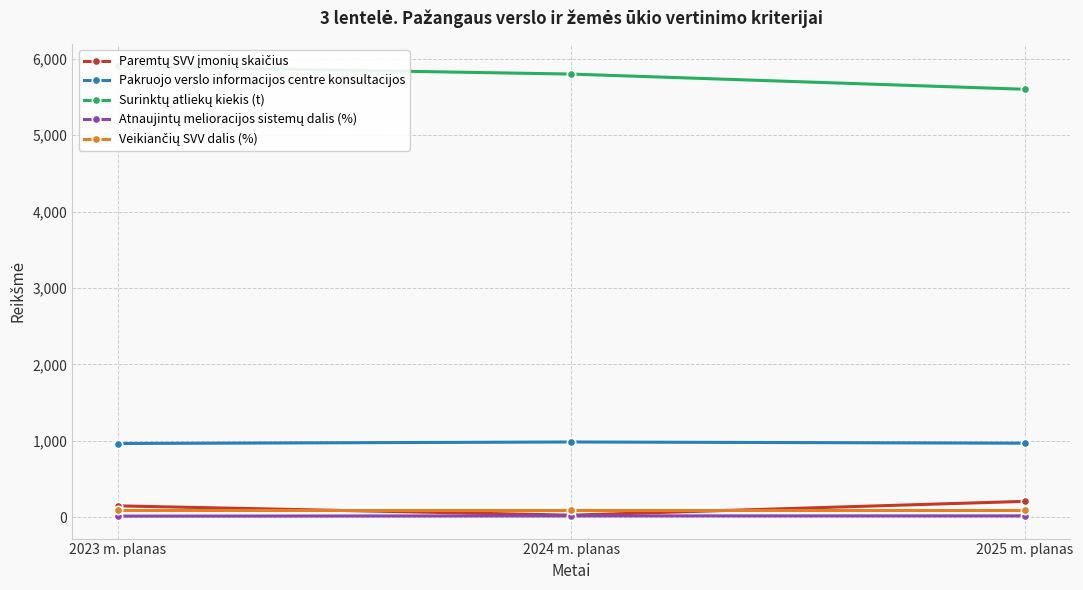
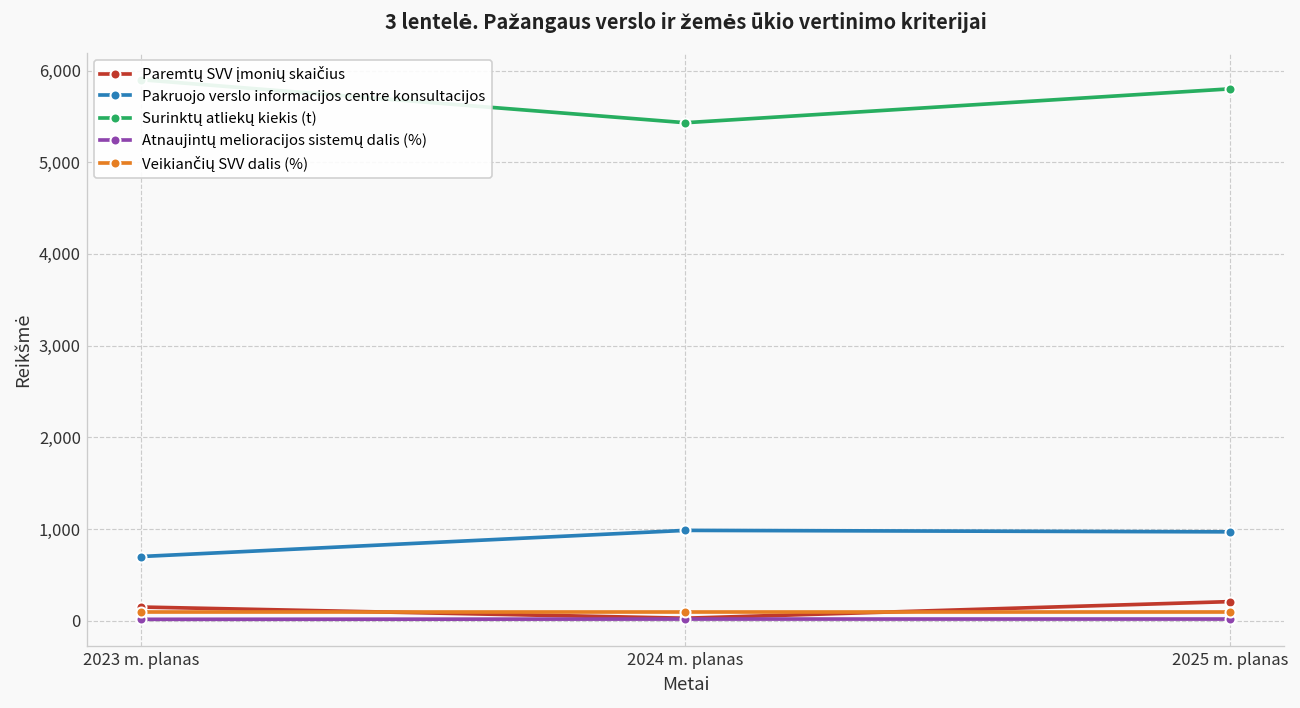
Pakruojo verslo informacijos centre konsultacijos, 2023 m. planas: 1,000 -> 700
Surinktų atliekų kiekis (t), 2024 m. planas: 5,800 -> 5,400
Surinktų atliekų kiekis (t), 2025 m. planas: 5,600 -> 5,800
